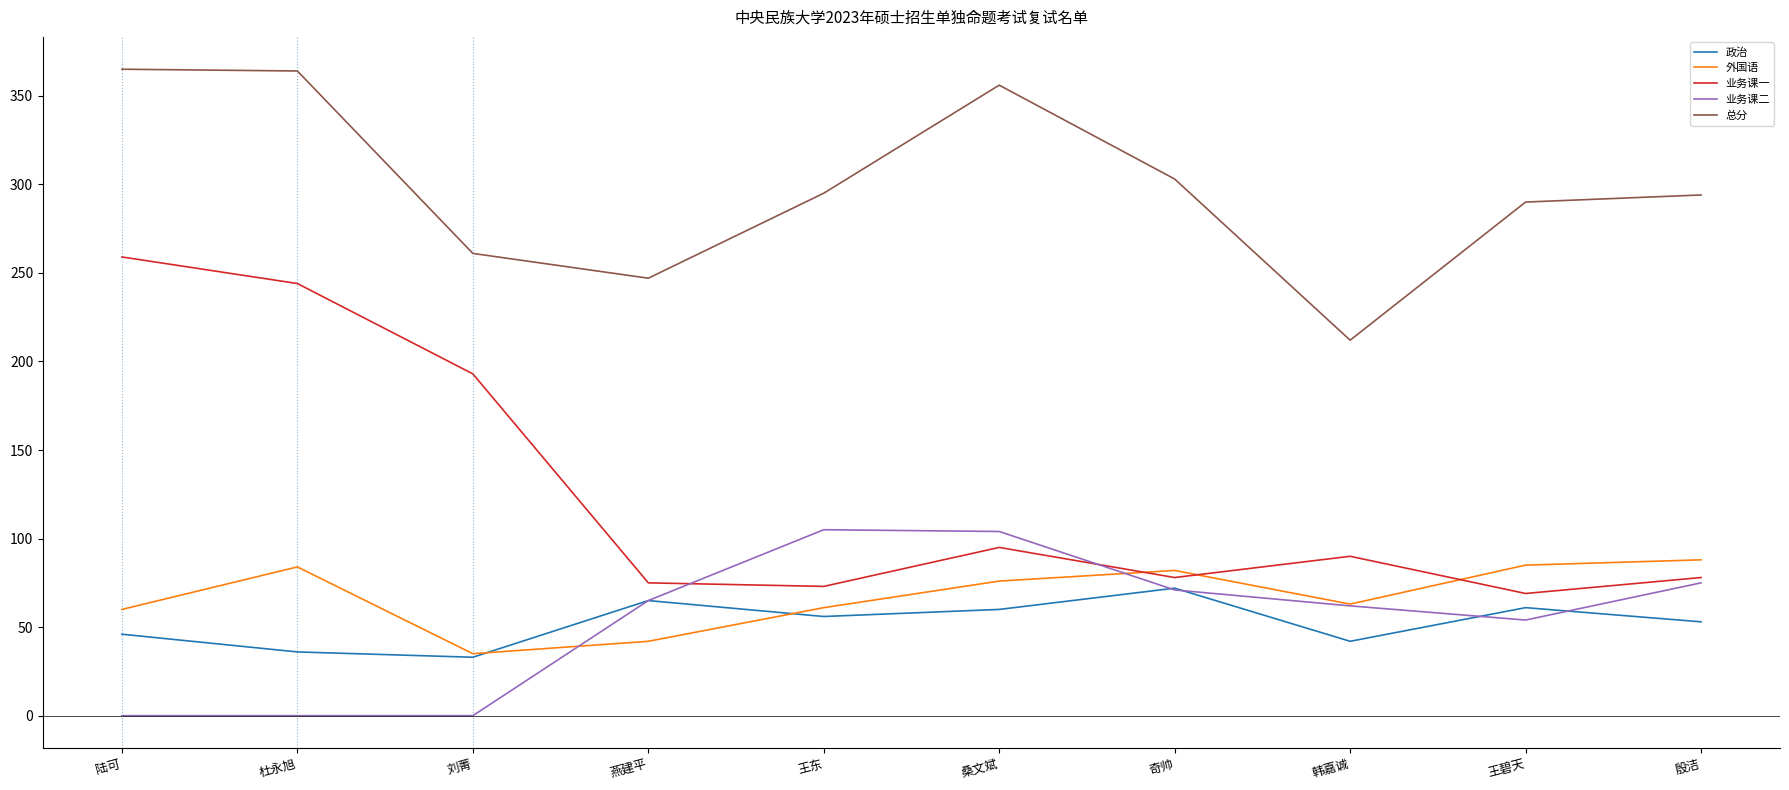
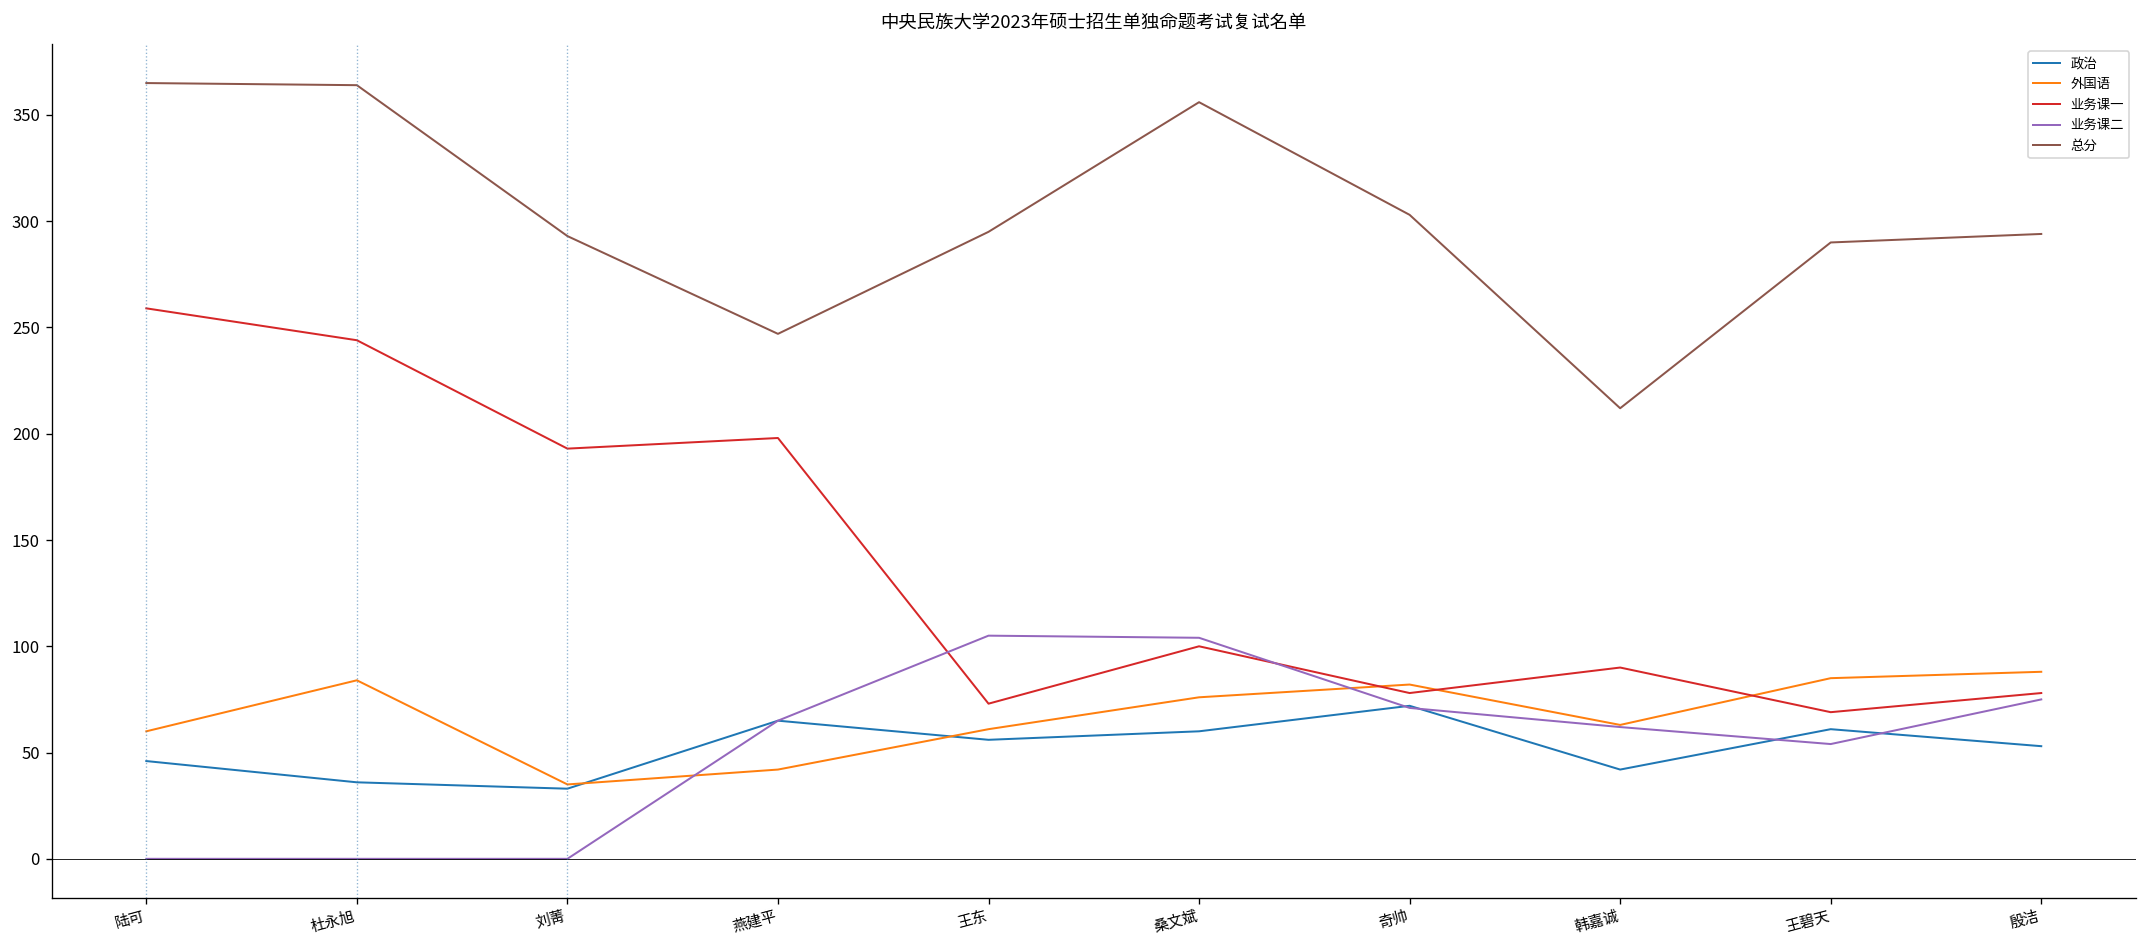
总分, 刘菁: 261 -> 293
业务课一, 燕建平: 75 -> 198
业务课一, 桑文斌: 95 -> 100
